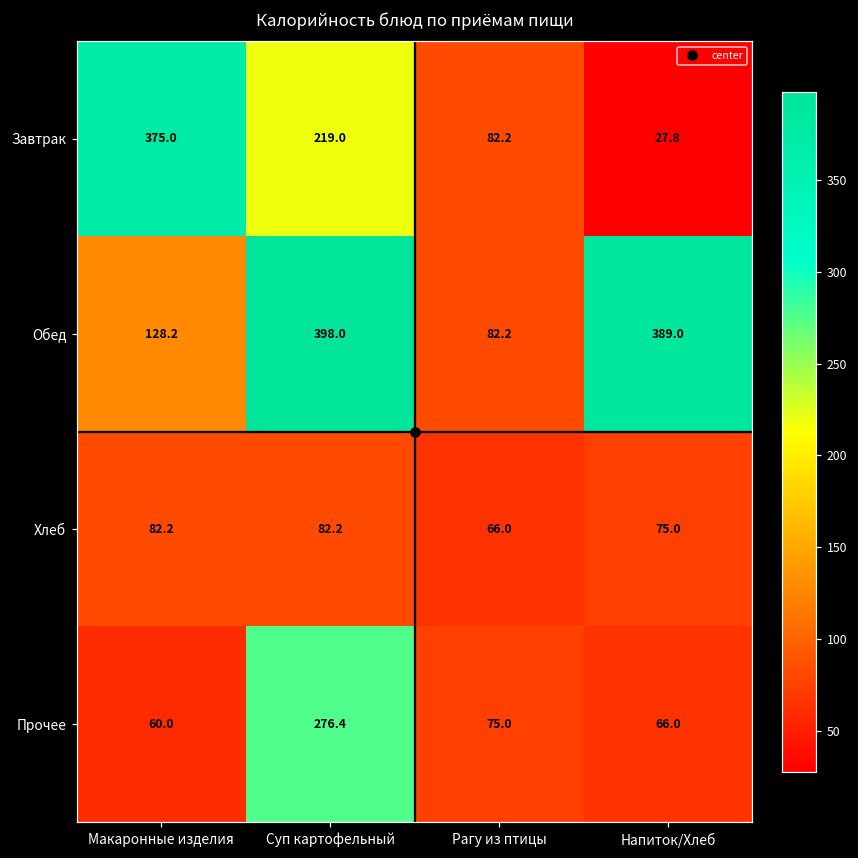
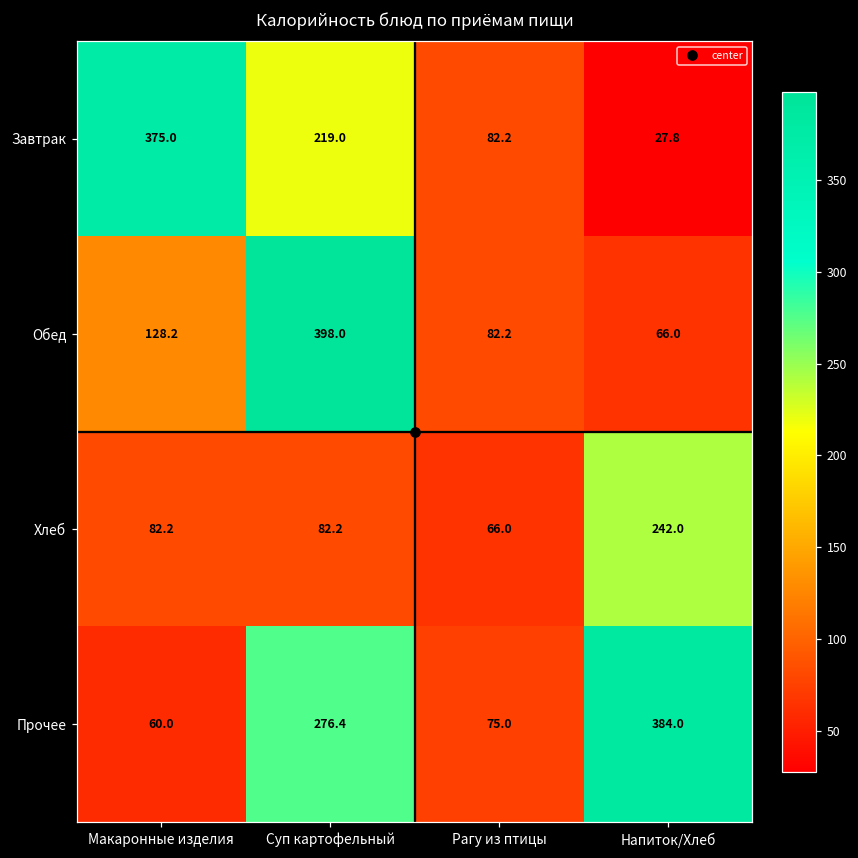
Обед, Напиток/Хлеб: 389.0 -> 66.0
Хлеб, Напиток/Хлеб: 75.0 -> 242.0
Прочее, Напиток/Хлеб: 66.0 -> 384.0
